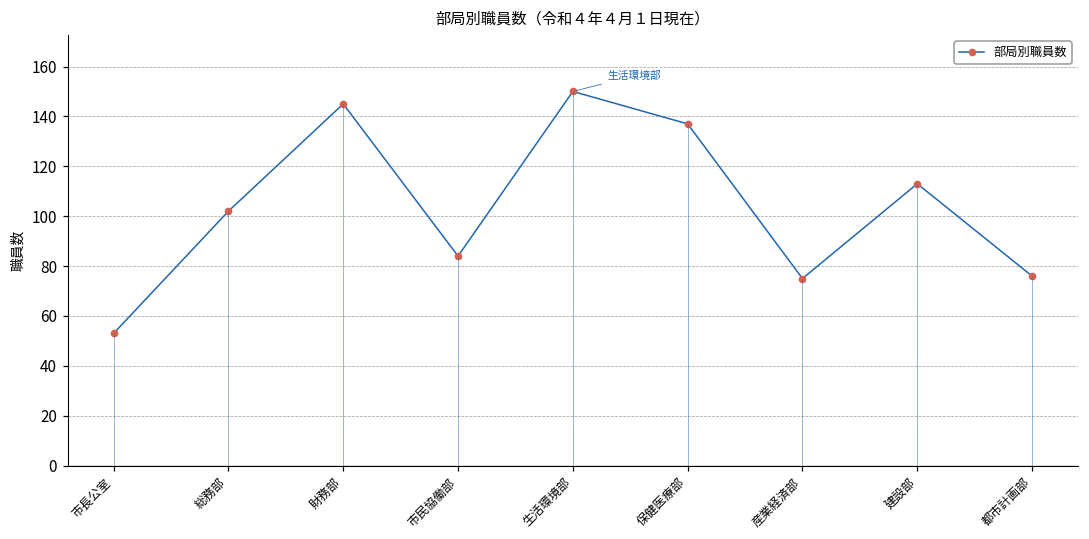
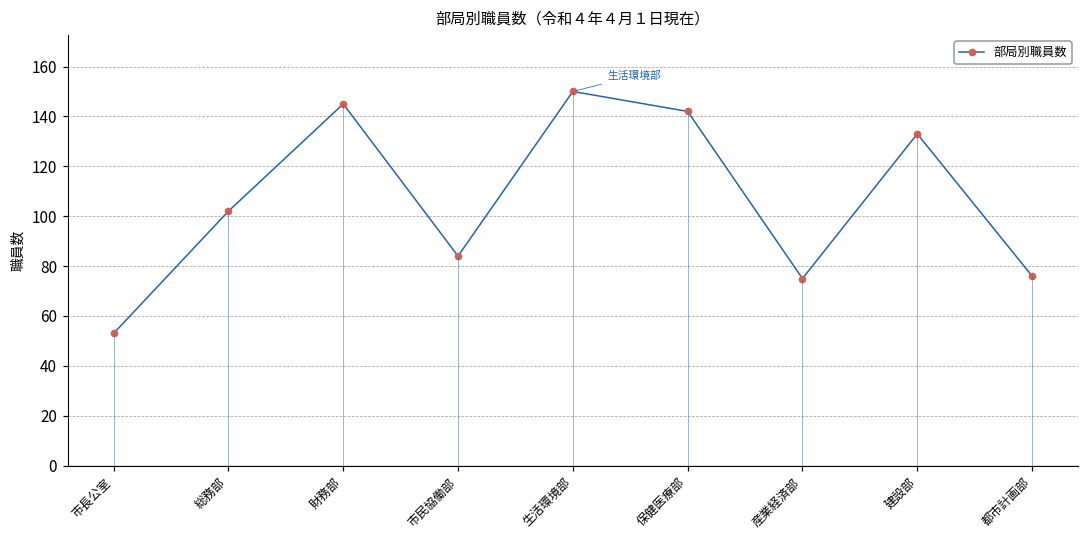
保健医療部: 137 -> 142
建設部: 113 -> 133
